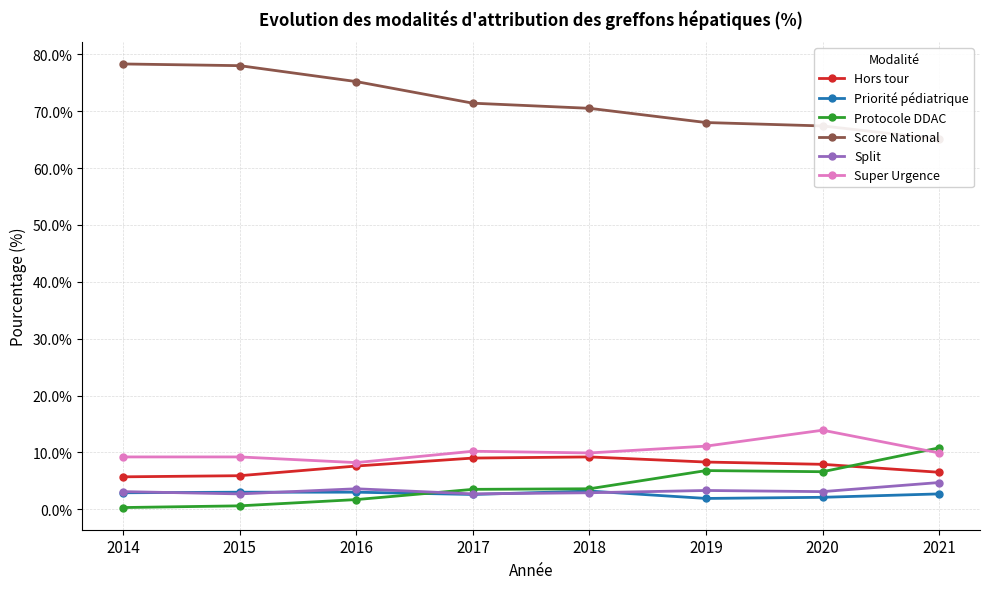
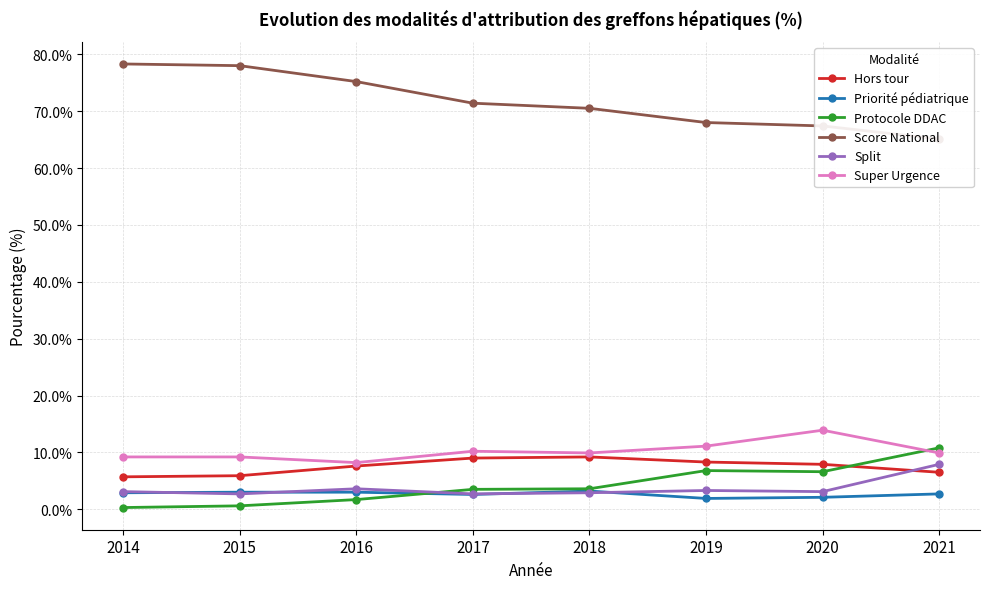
Split, 2021: 5% -> 8%
